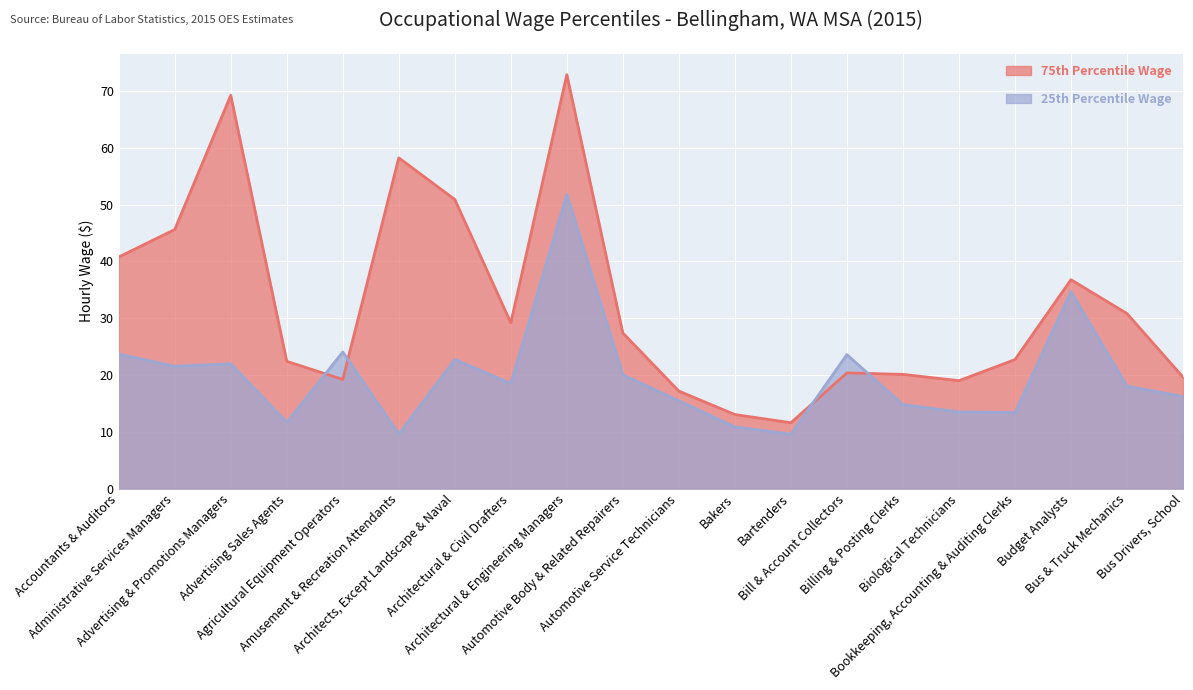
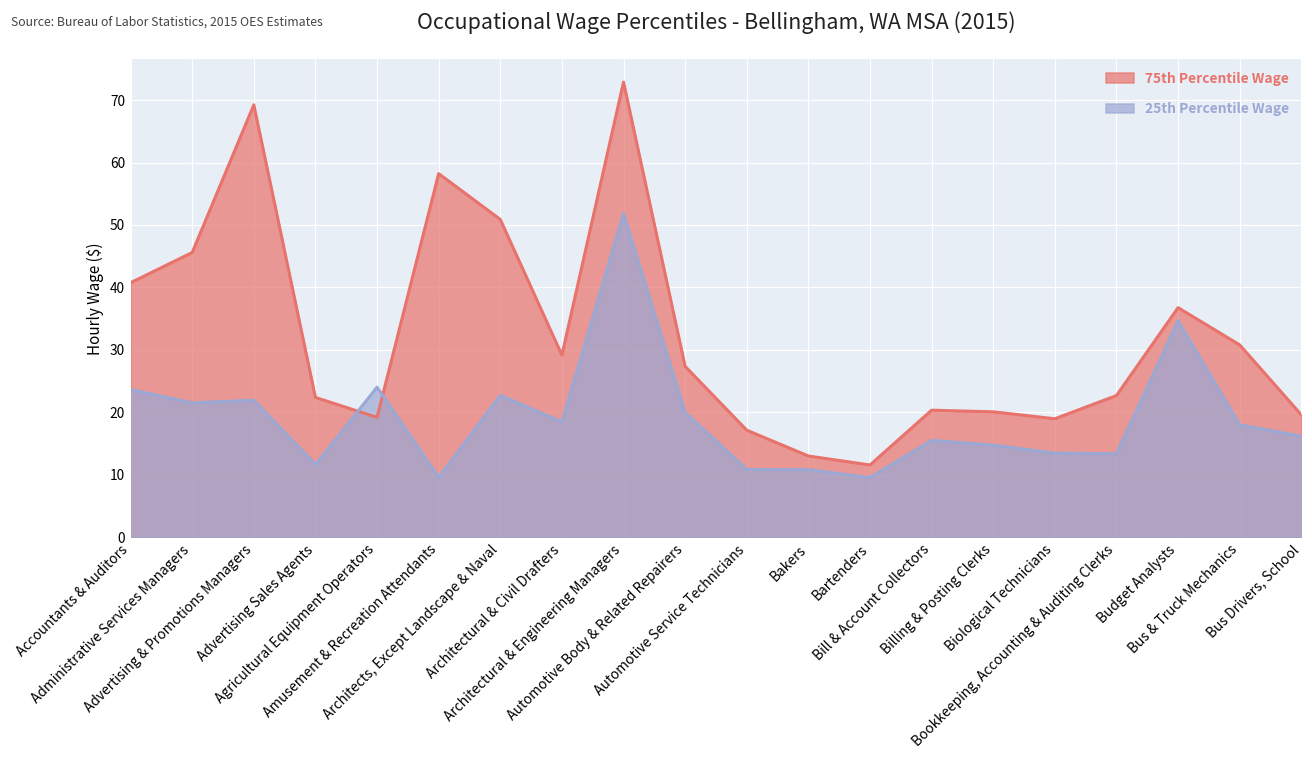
25th Percentile Wage, Automotive Service Technicians: 15 -> 11
25th Percentile Wage, Bill & Account Collectors: 24 -> 16
